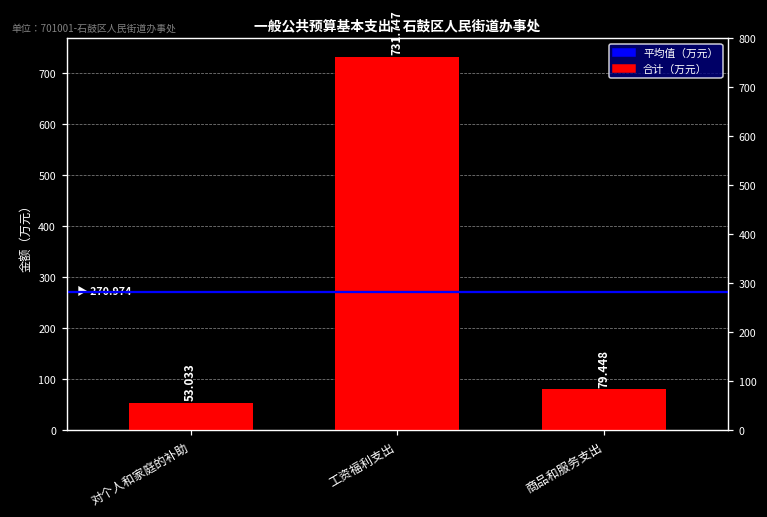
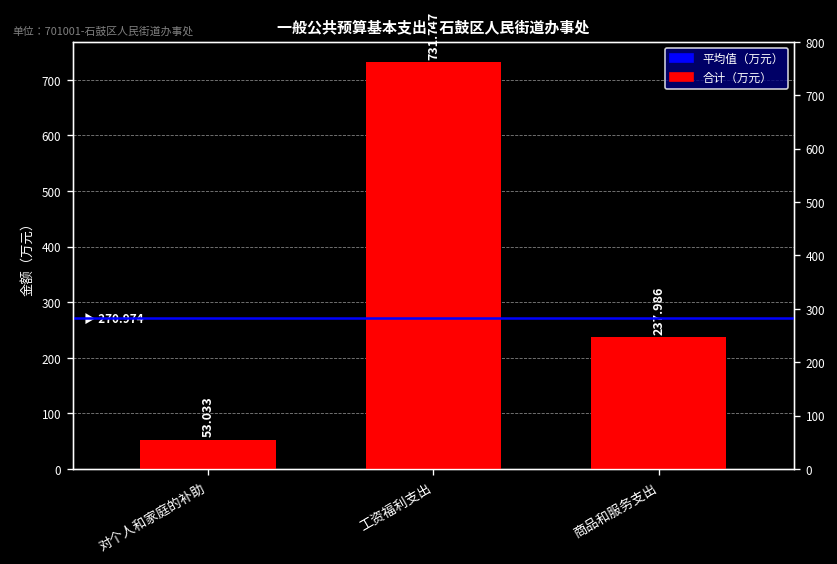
商品和服务支出: 79.448 -> 237.986
